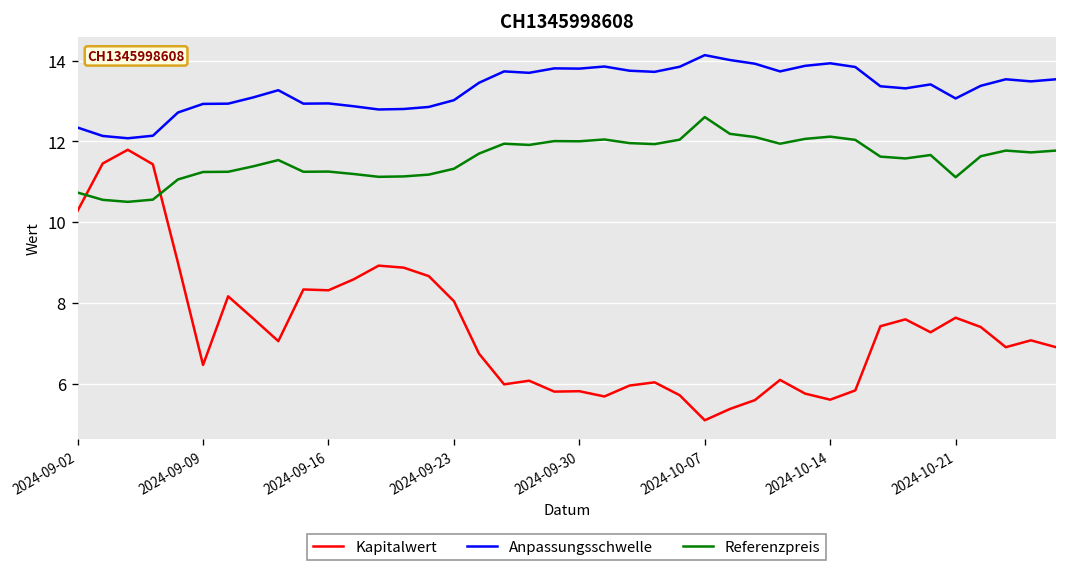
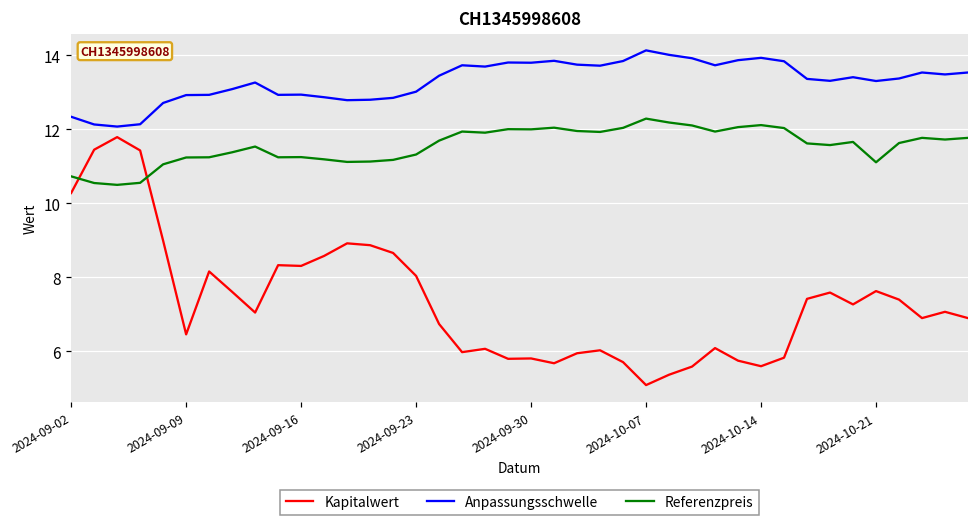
Referenzpreis, 2024-10-07: 12.6 -> 12.3
Anpassungsschwelle, 2024-10-21: 13.1 -> 13.3
